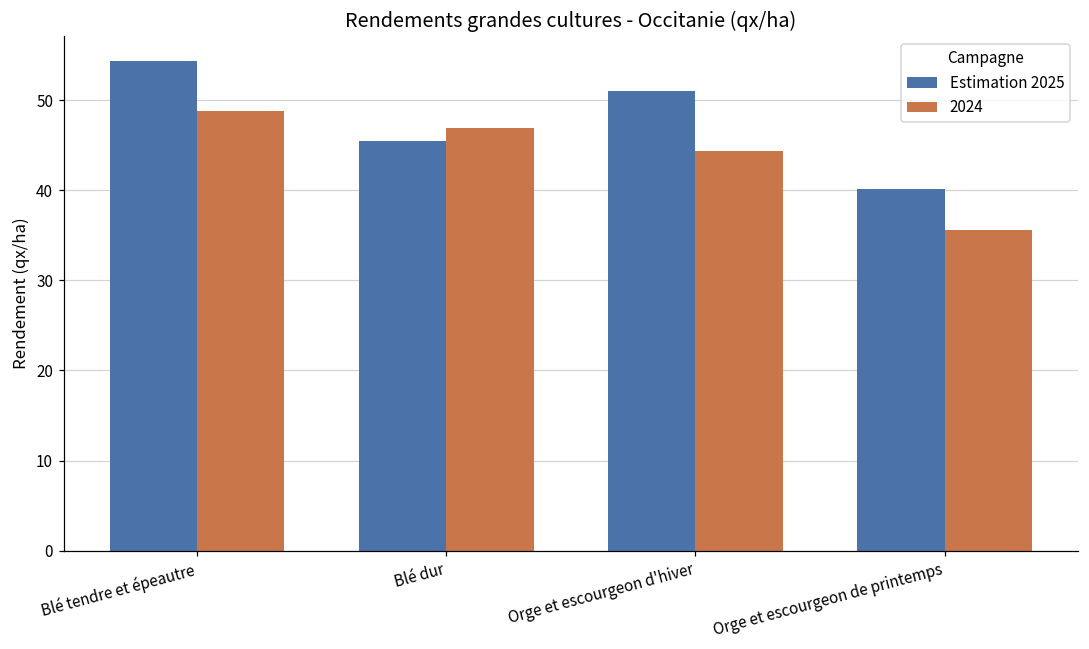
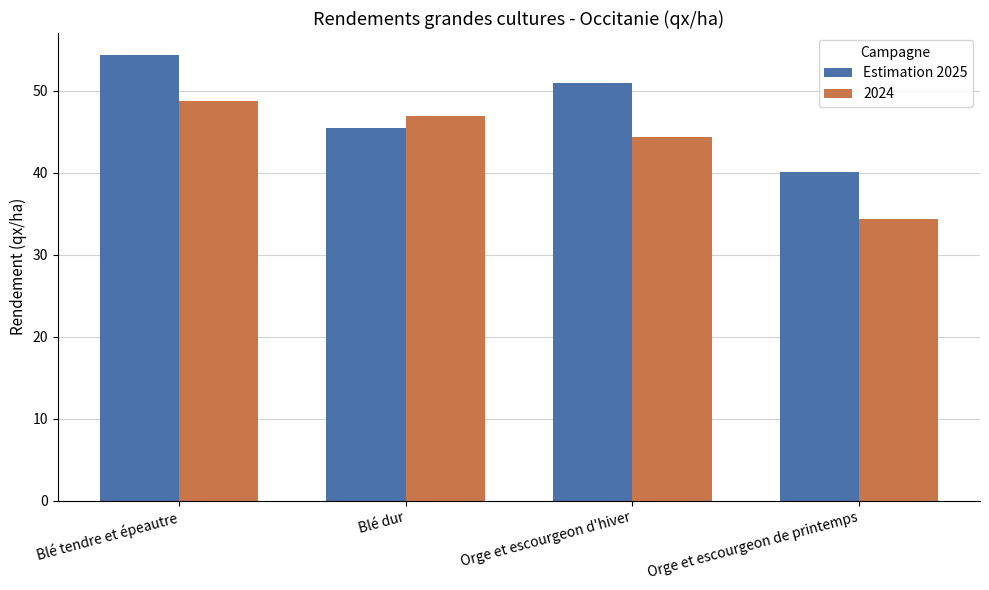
2024, Orge et escourgeon de printemps: 36 -> 34
